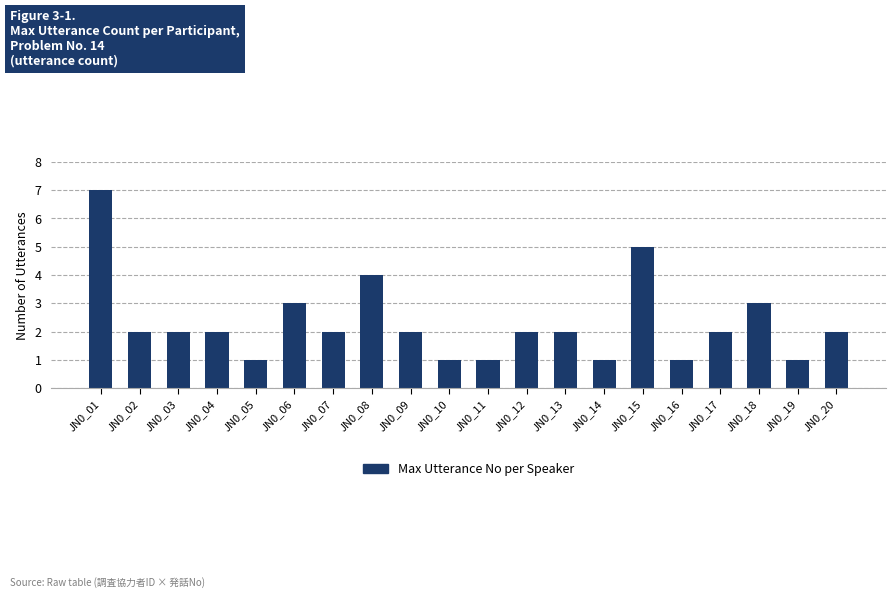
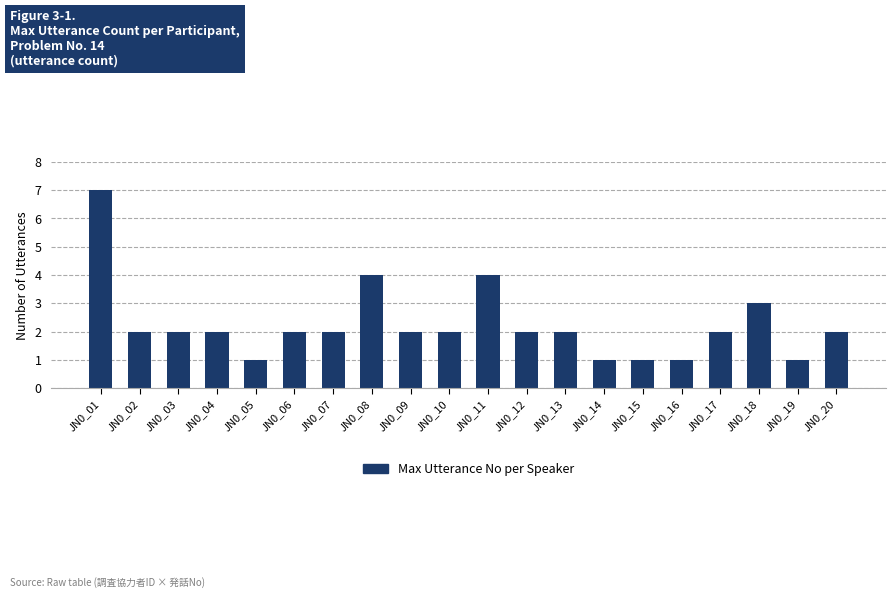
JN0_06: 3 -> 2
JN0_10: 1 -> 2
JN0_11: 1 -> 4
JN0_15: 5 -> 1
